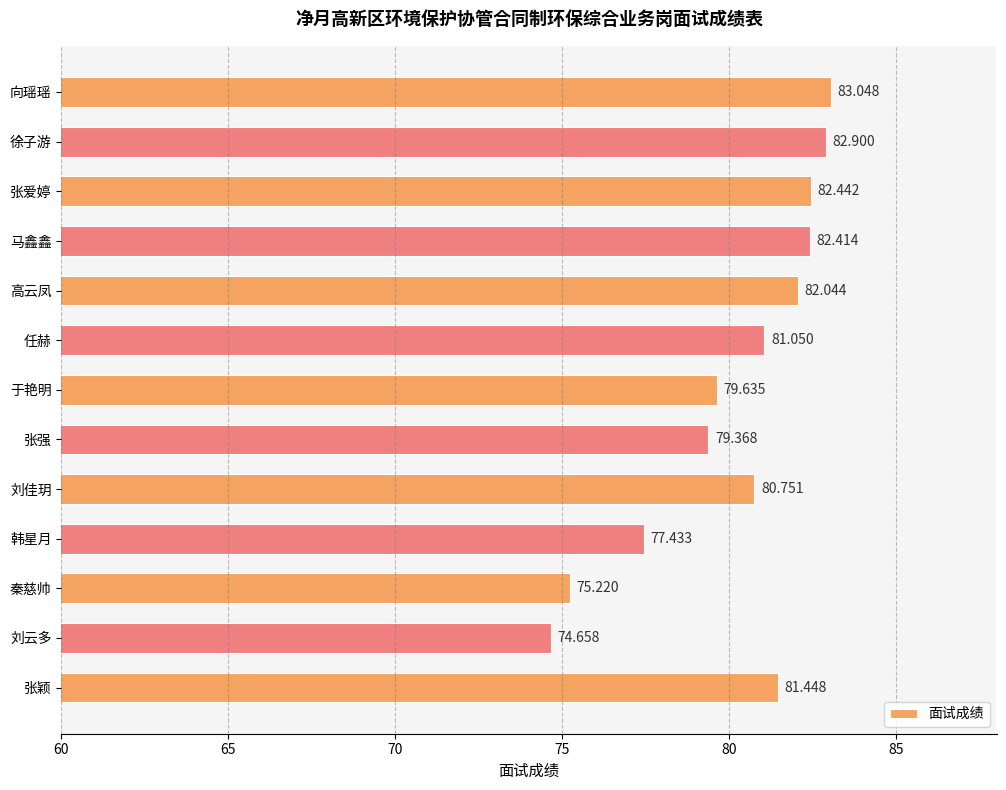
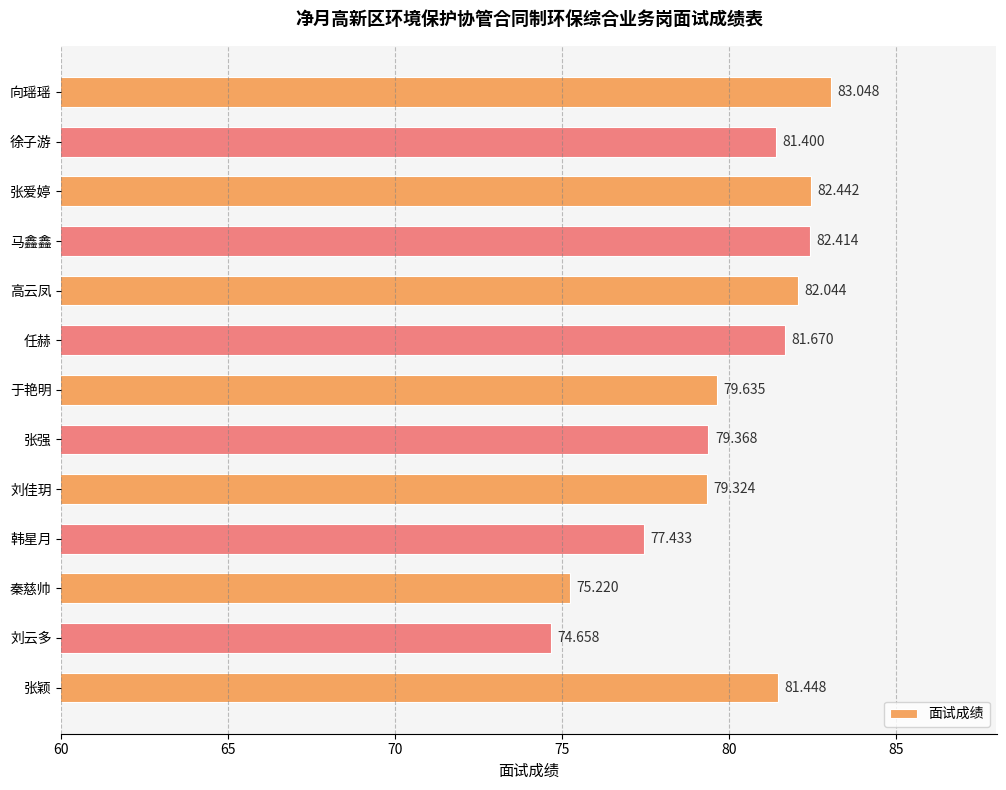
徐子游: 82.900 -> 81.400
任赫: 81.050 -> 81.670
刘佳玥: 80.751 -> 79.324
